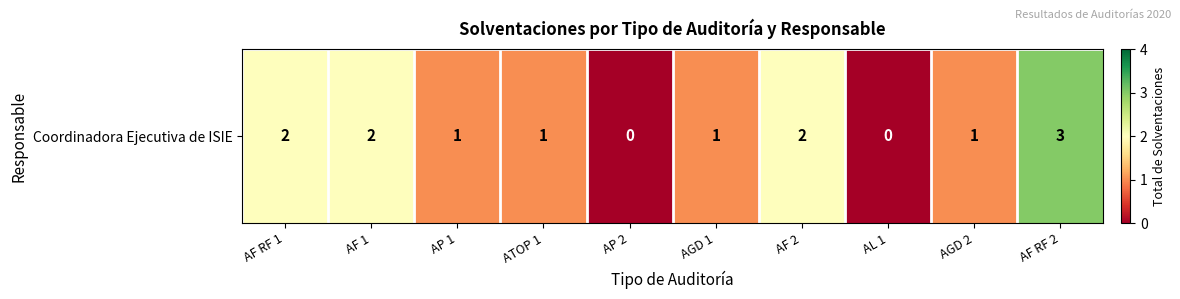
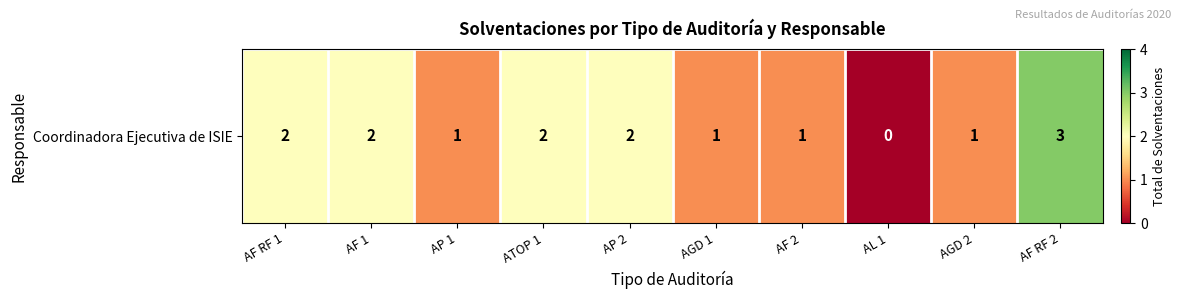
Coordinadora Ejecutiva de ISIE, ATOP 1: 1 -> 2
Coordinadora Ejecutiva de ISIE, AP 2: 0 -> 2
Coordinadora Ejecutiva de ISIE, AF 2: 2 -> 1
